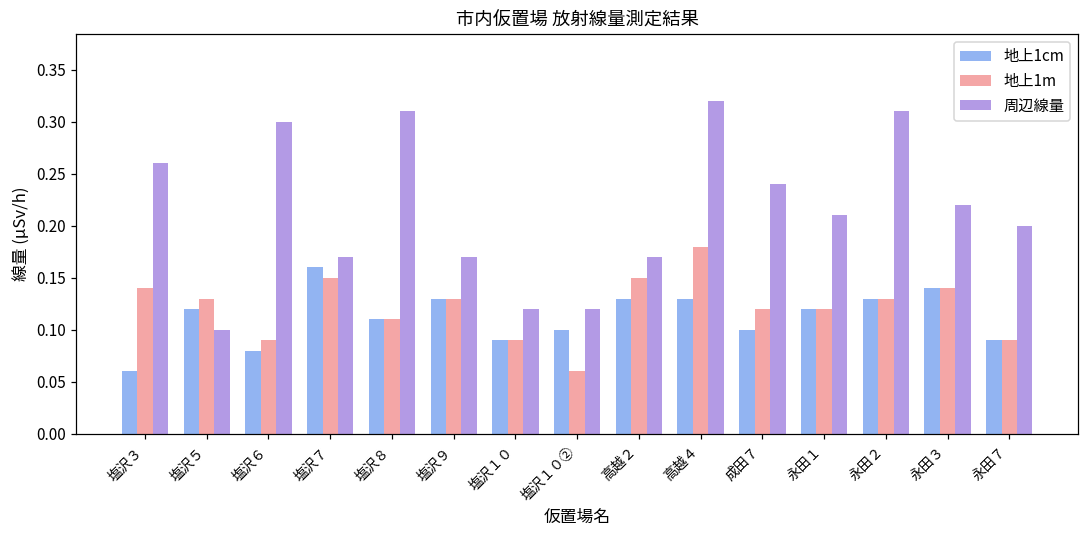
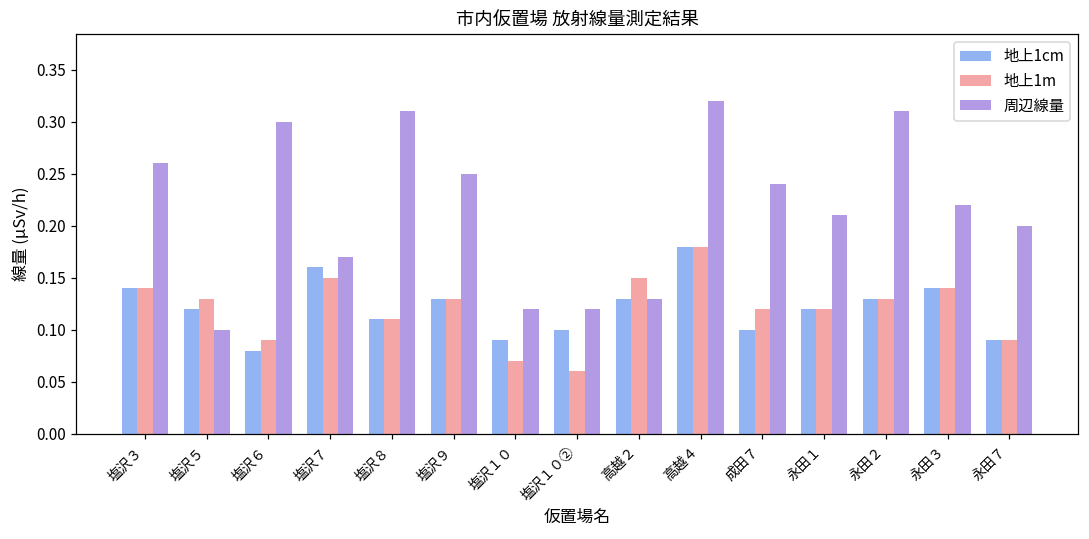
地上1cm, 塩沢３: 0.06 -> 0.14
周辺線量, 塩沢９: 0.17 -> 0.25
地上1m, 塩沢１０: 0.09 -> 0.07
周辺線量, 高越２: 0.17 -> 0.13
地上1cm, 高越４: 0.13 -> 0.18
